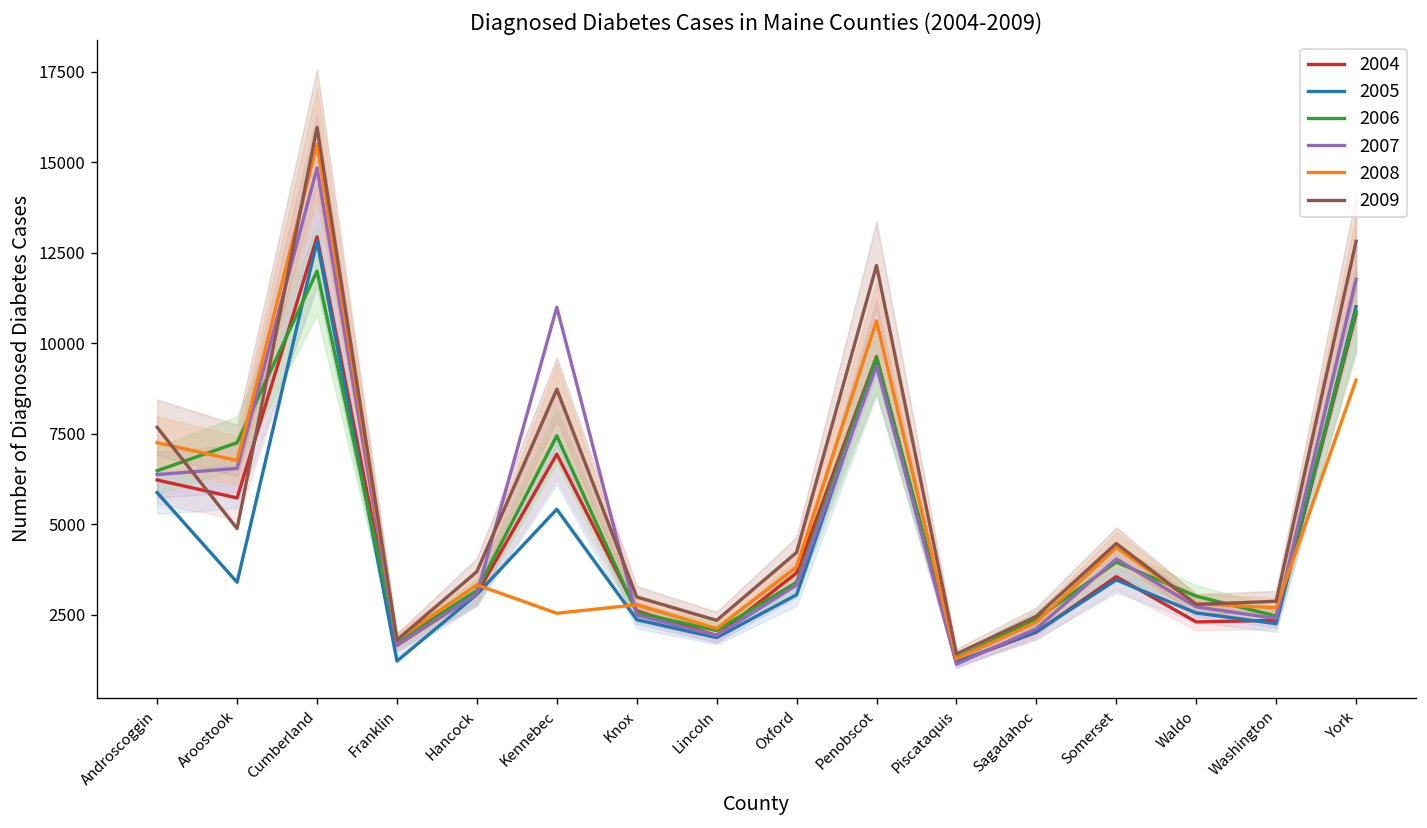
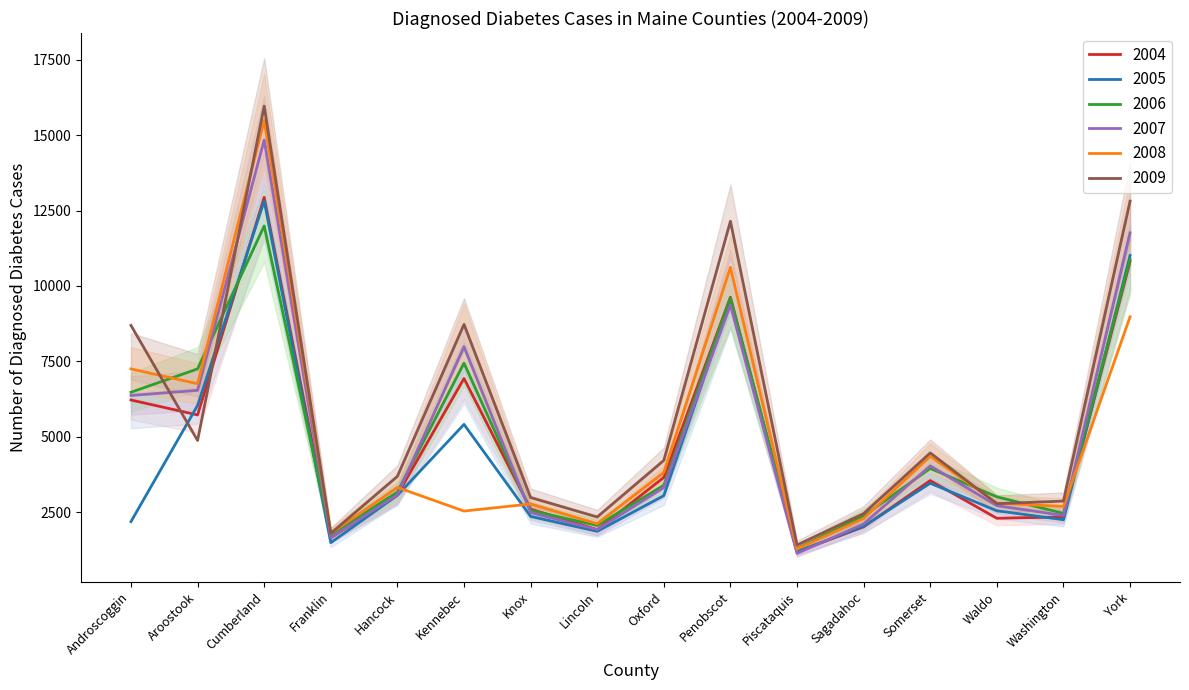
2005, Androscoggin: 5900 -> 2200
2009, Androscoggin: 7700 -> 8700
2005, Aroostook: 3400 -> 6000
2005, Franklin: 1200 -> 1500
2007, Kennebec: 11000 -> 8000
